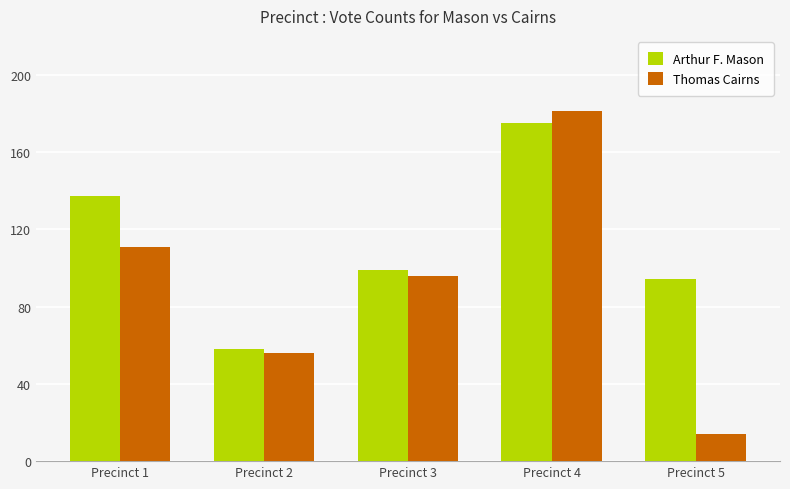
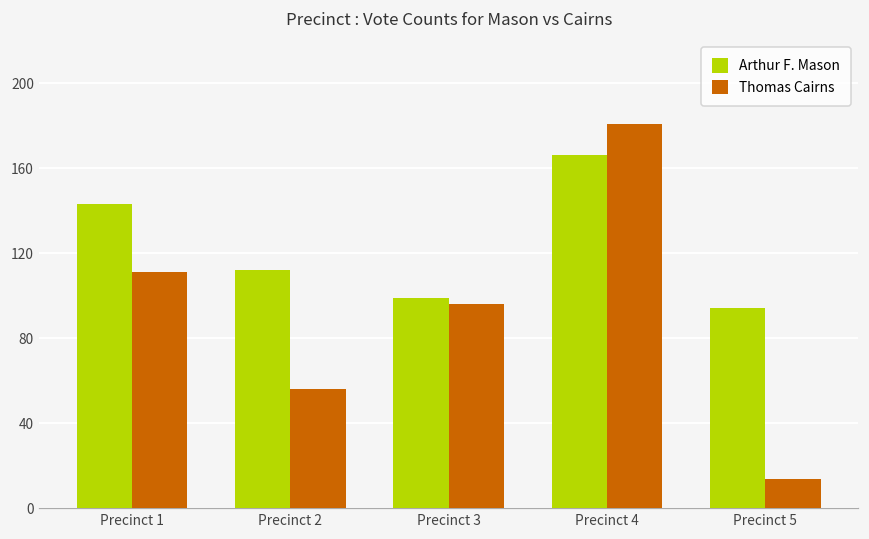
Arthur F. Mason, Precinct 1: 137 -> 143
Arthur F. Mason, Precinct 2: 58 -> 112
Arthur F. Mason, Precinct 4: 175 -> 166
